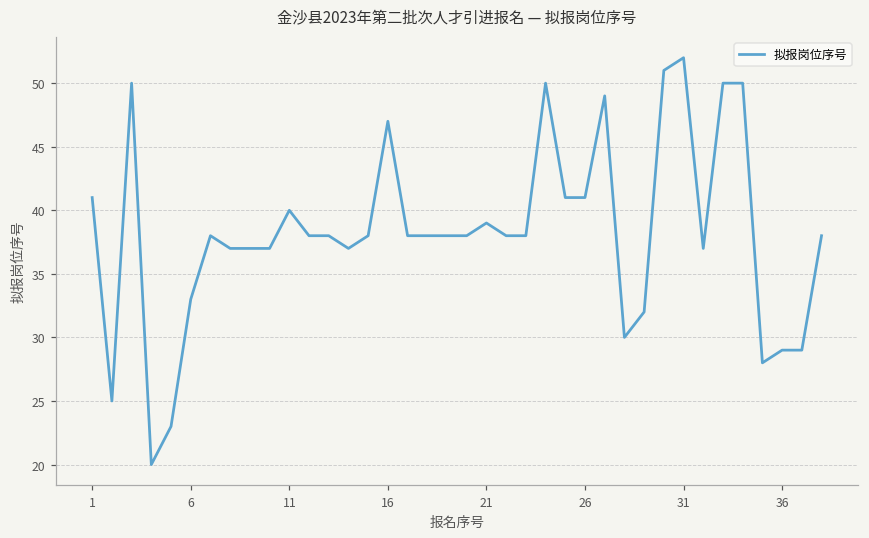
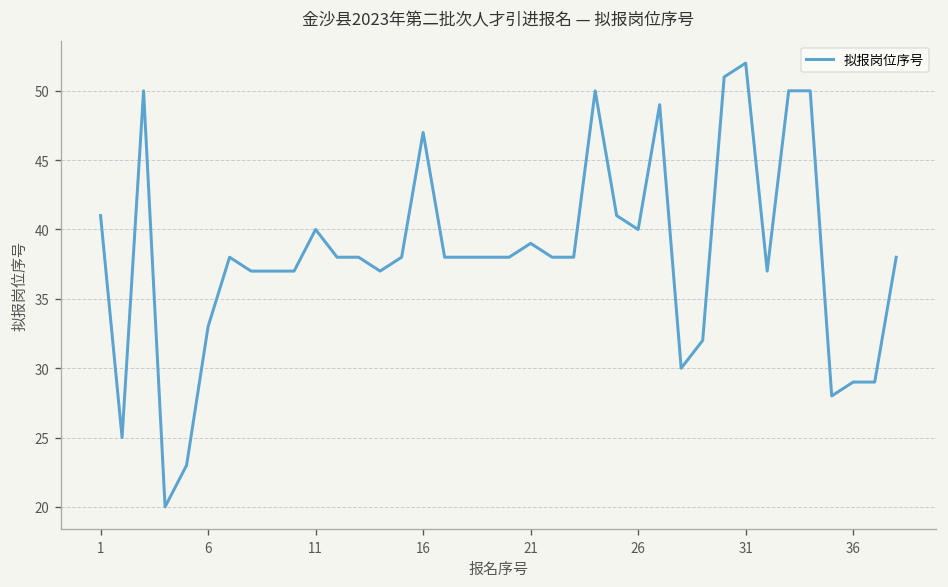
26: 41 -> 40
